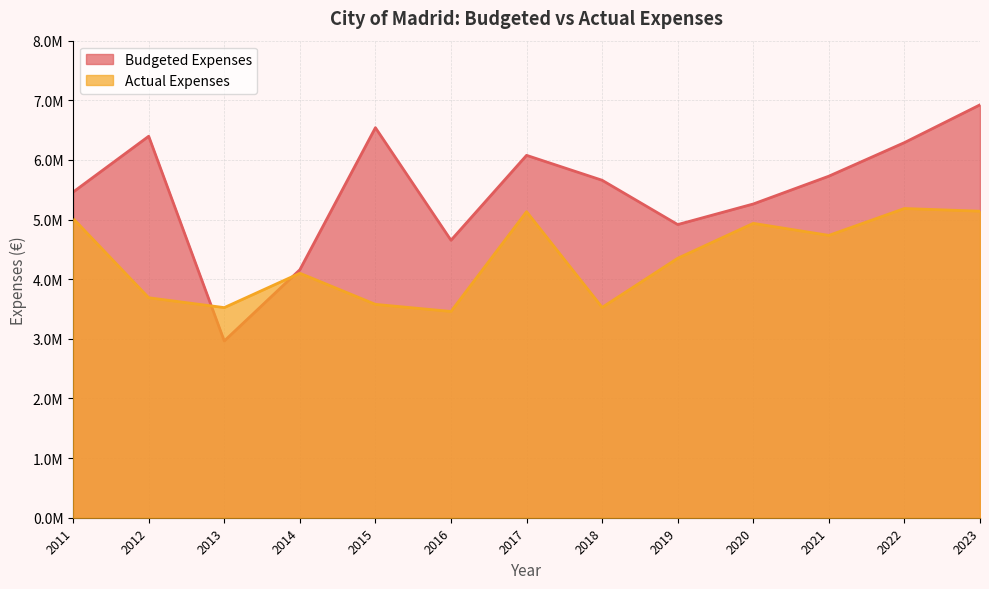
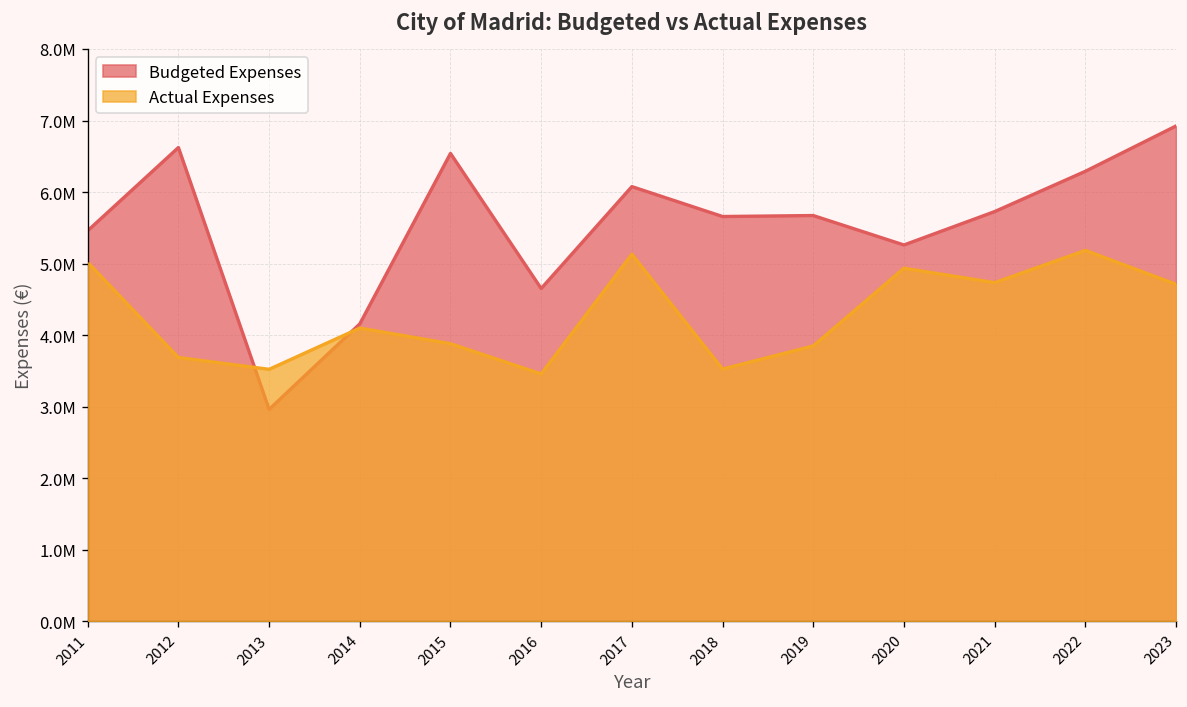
Budgeted Expenses, 2012: 6400000 -> 6600000
Actual Expenses, 2015: 3600000 -> 3900000
Budgeted Expenses, 2019: 4900000 -> 5700000
Actual Expenses, 2019: 4400000 -> 3900000
Actual Expenses, 2023: 5100000 -> 4700000
